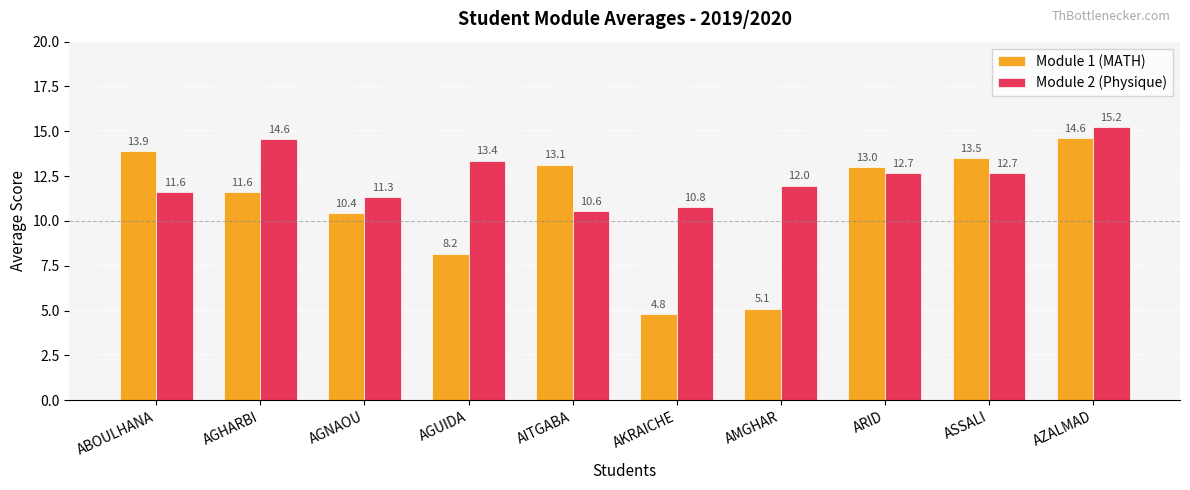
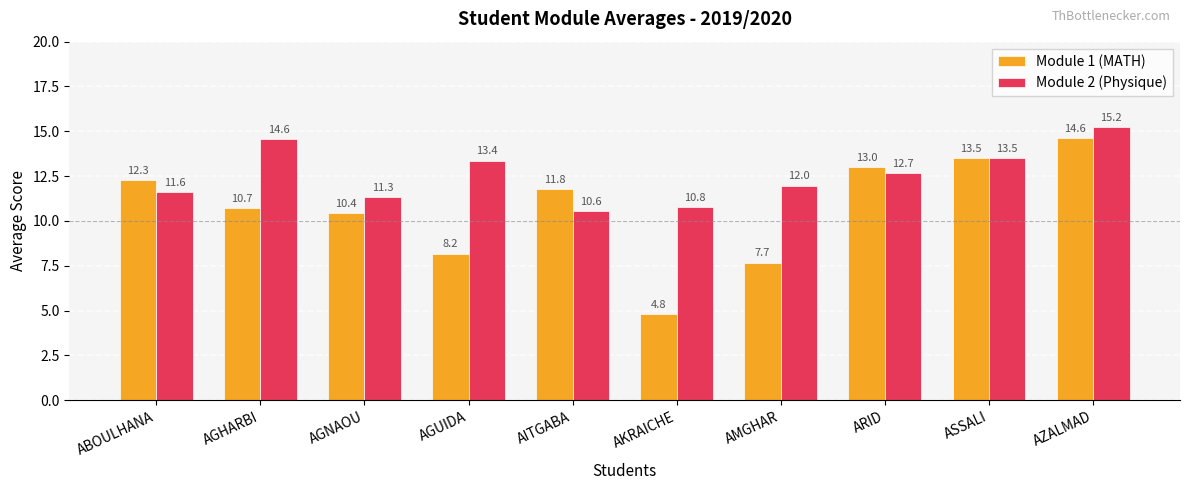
Module 1 (MATH), ABOULHANA: 13.9 -> 12.3
Module 1 (MATH), AGHARBI: 11.6 -> 10.7
Module 1 (MATH), AITGABA: 13.1 -> 11.8
Module 1 (MATH), AMGHAR: 5.1 -> 7.7
Module 2 (Physique), ASSALI: 12.7 -> 13.5
